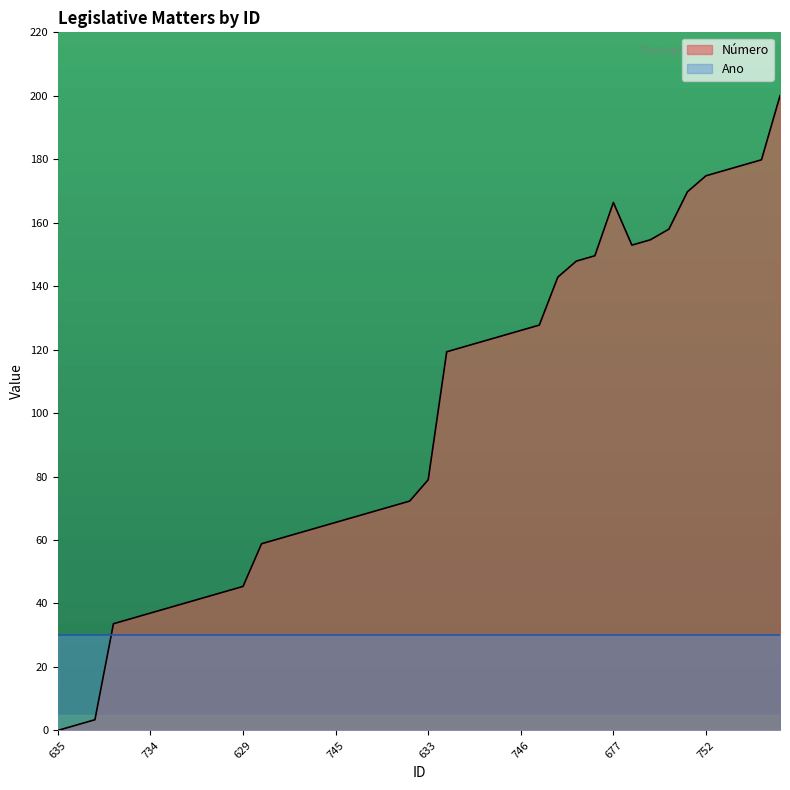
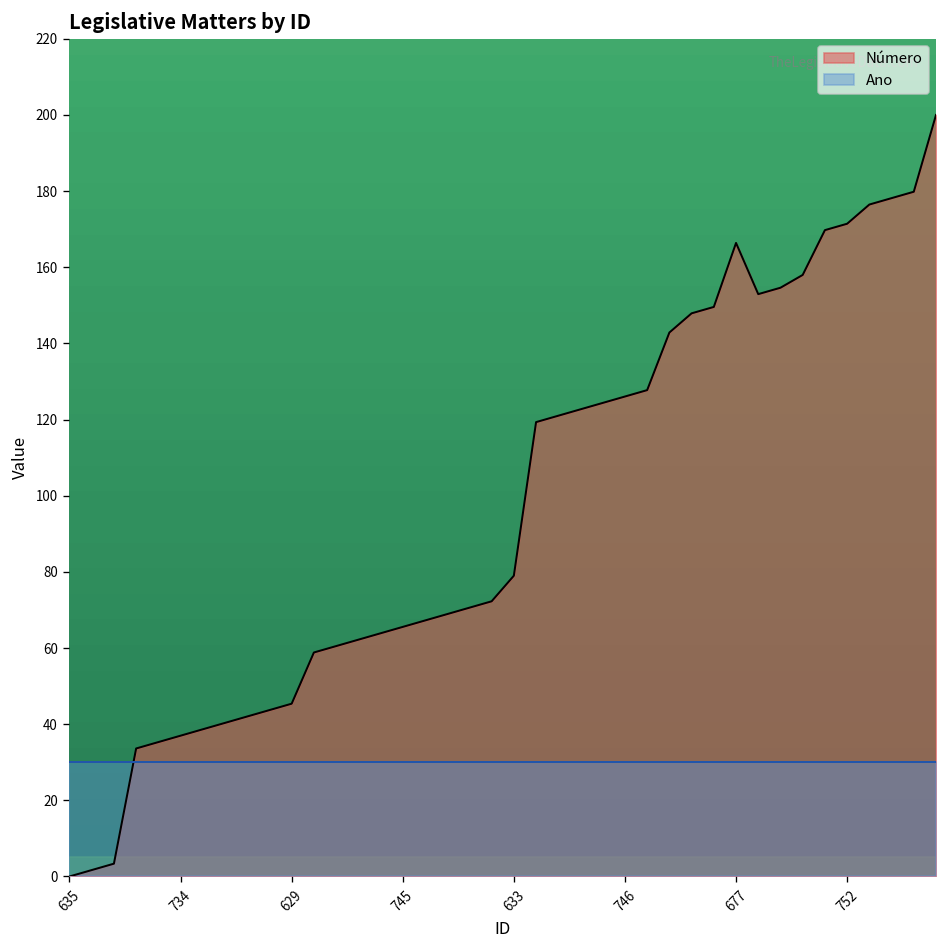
Número, 752: 175 -> 171
